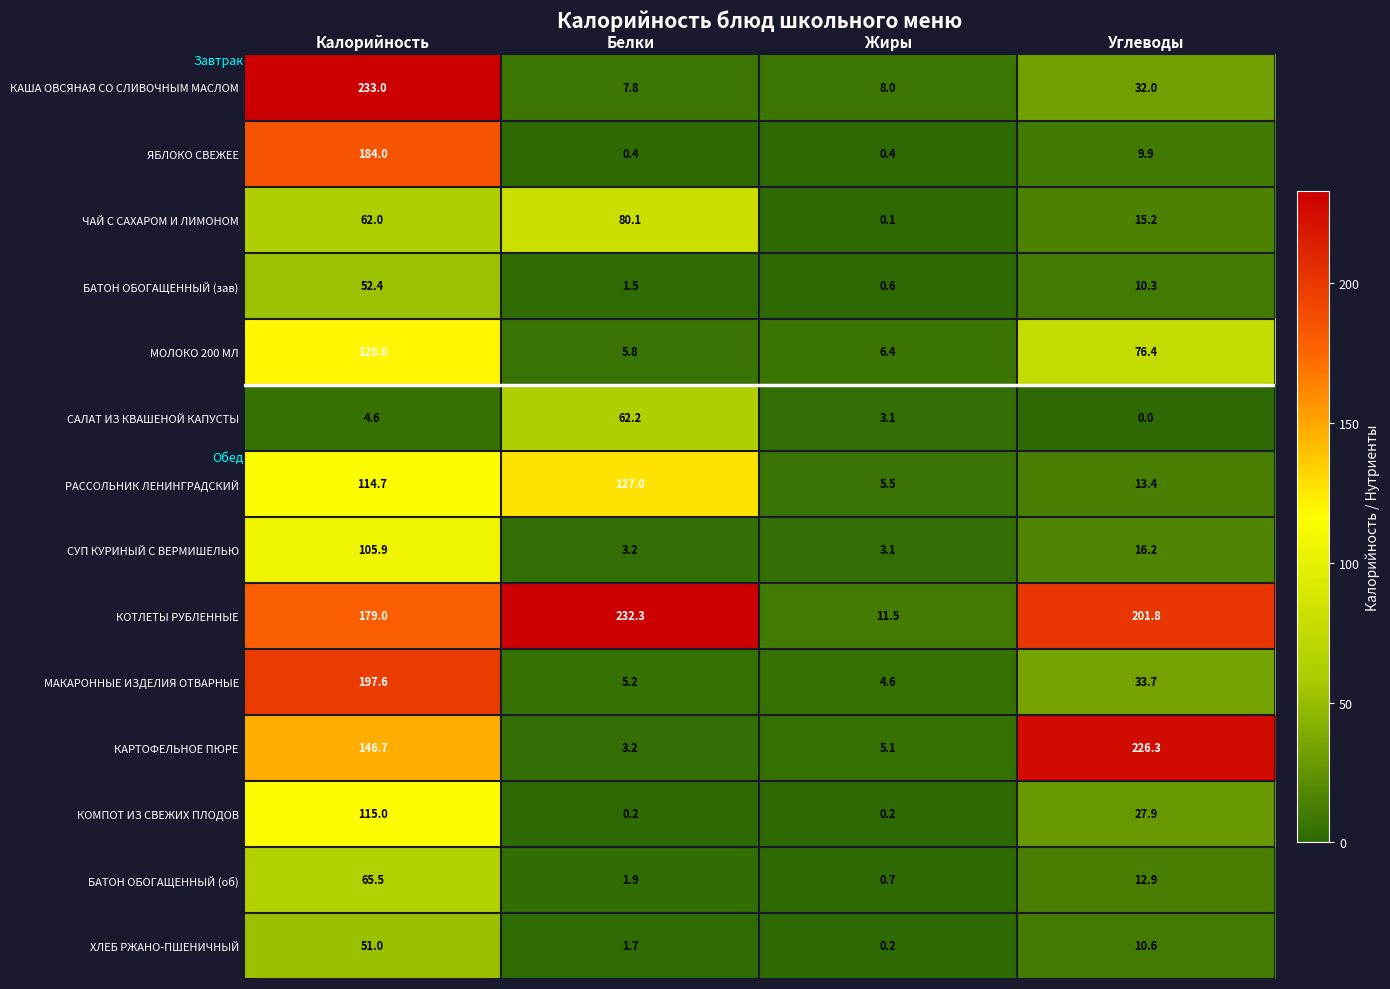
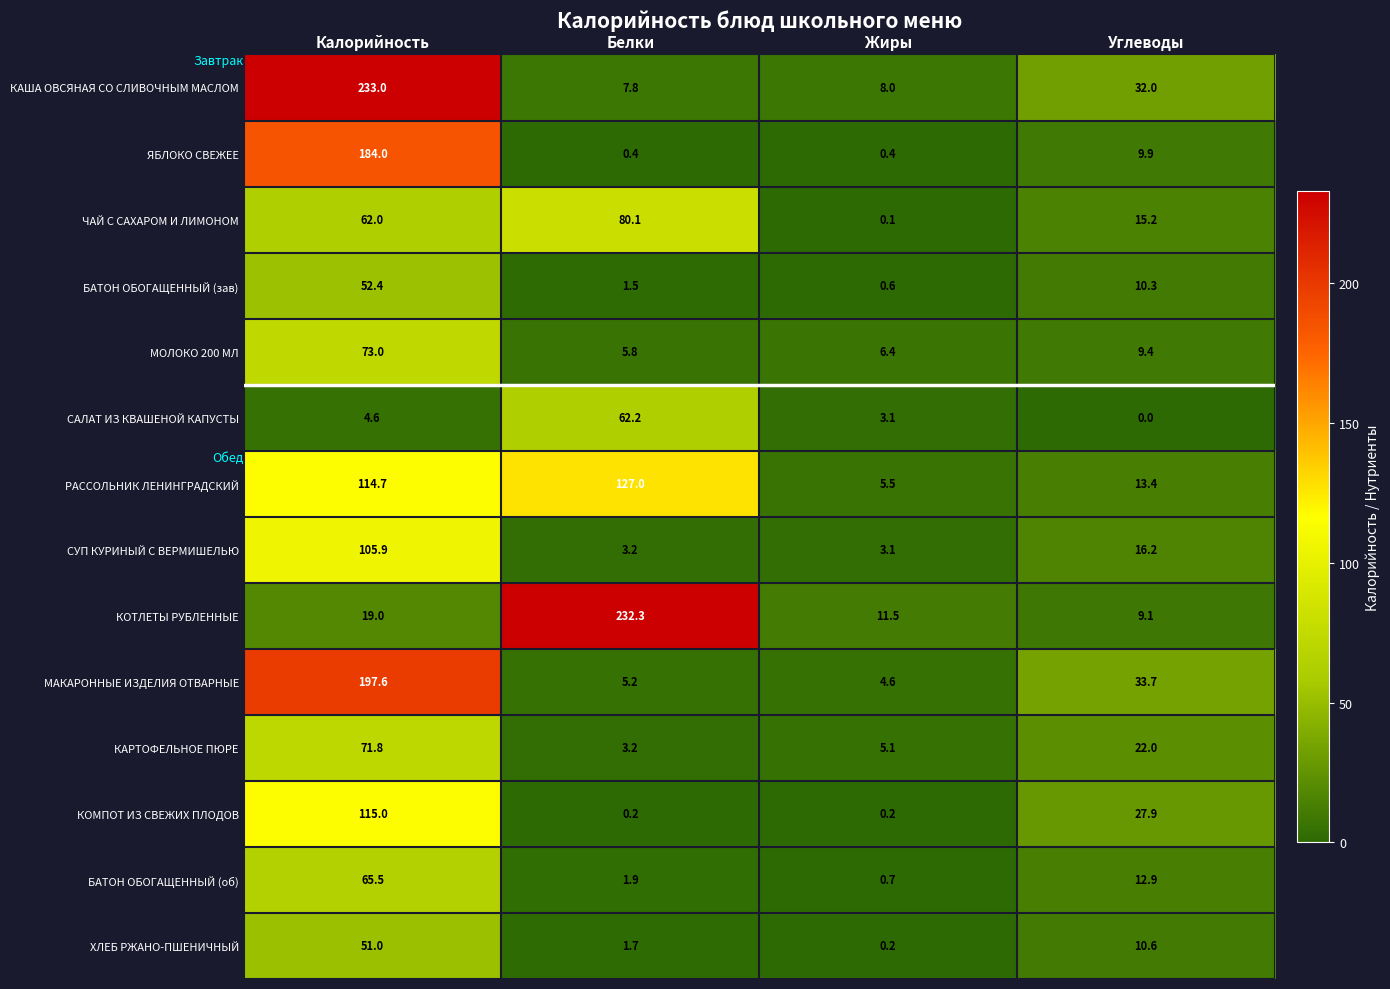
МОЛОКО 200 МЛ, Калорийность: 120.0 -> 73.0
МОЛОКО 200 МЛ, Углеводы: 76.4 -> 9.4
КОТЛЕТЫ РУБЛЕННЫЕ, Калорийность: 179.0 -> 19.0
КОТЛЕТЫ РУБЛЕННЫЕ, Углеводы: 201.8 -> 9.1
КАРТОФЕЛЬНОЕ ПЮРЕ, Калорийность: 146.7 -> 71.8
КАРТОФЕЛЬНОЕ ПЮРЕ, Углеводы: 226.3 -> 22.0
